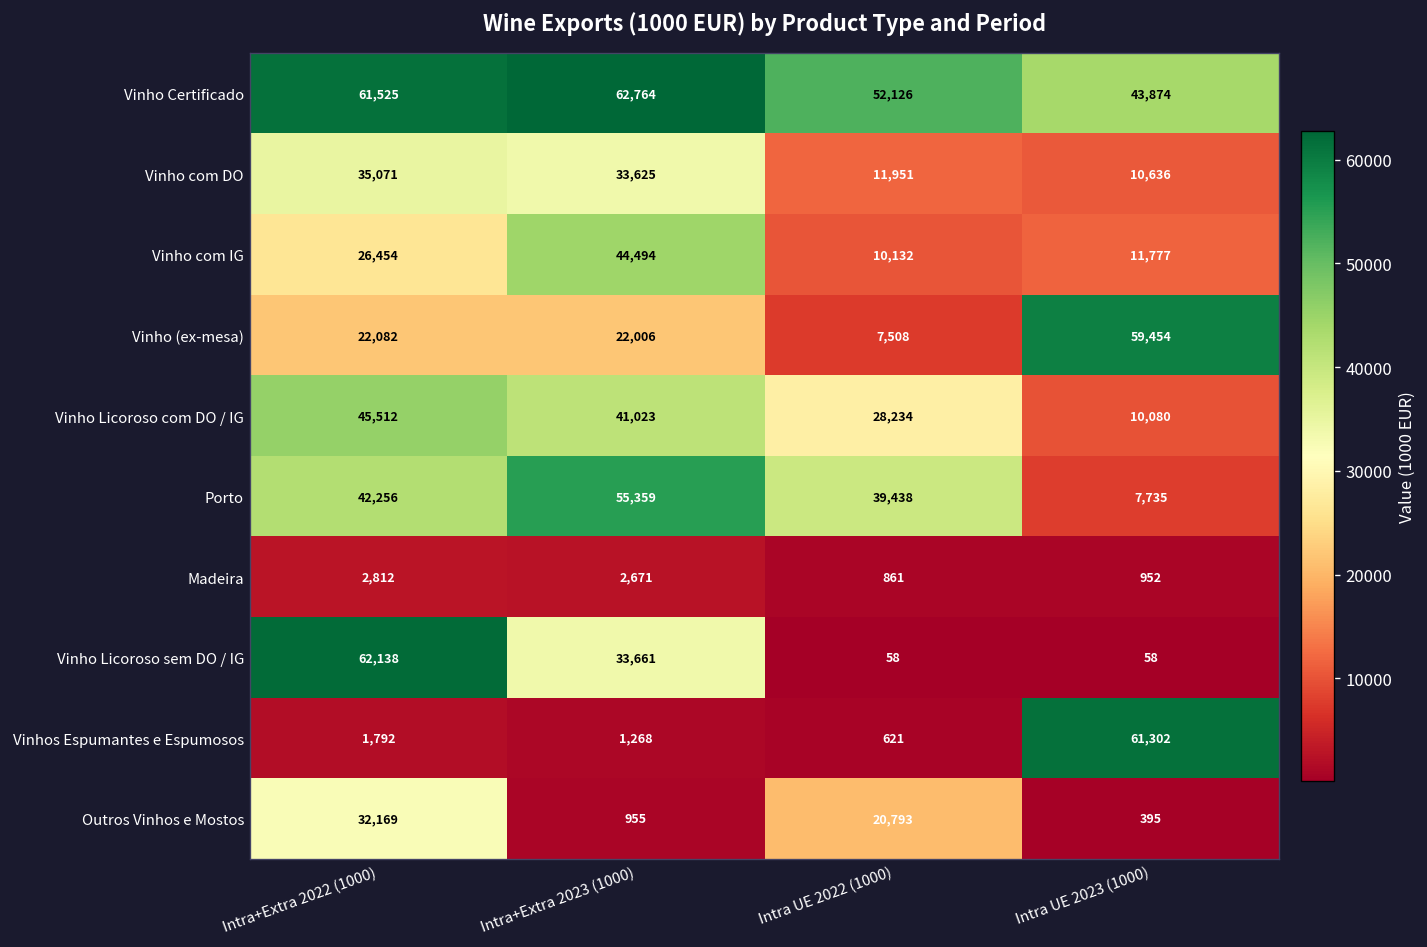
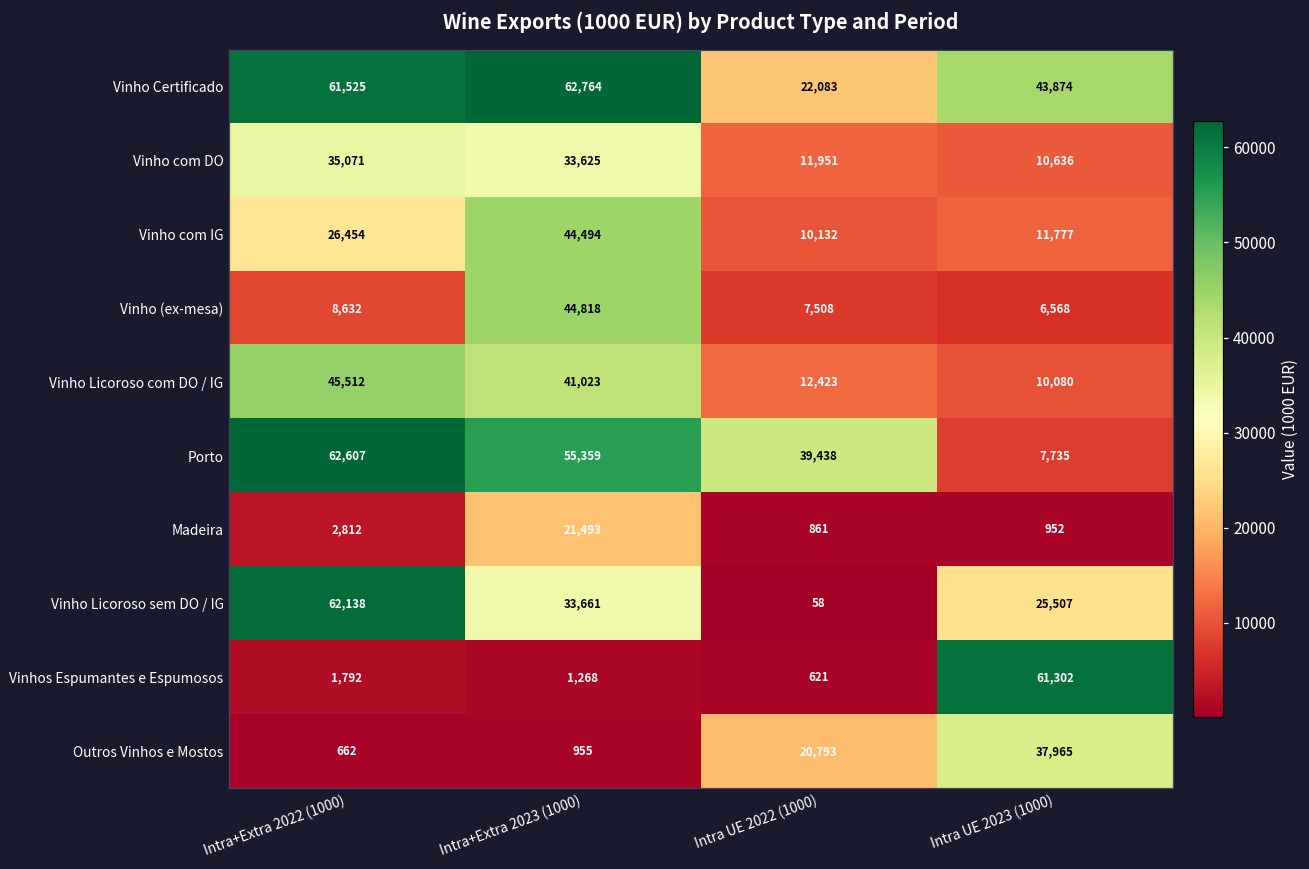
Vinho Certificado, Intra UE 2022 (1000): 52,126 -> 22,083
Vinho (ex-mesa), Intra+Extra 2022 (1000): 22,082 -> 8,632
Vinho (ex-mesa), Intra+Extra 2023 (1000): 22,006 -> 44,818
Vinho (ex-mesa), Intra UE 2023 (1000): 59,454 -> 6,568
Vinho Licoroso com DO / IG, Intra UE 2022 (1000): 28,234 -> 12,423
Porto, Intra+Extra 2022 (1000): 42,256 -> 62,607
Madeira, Intra+Extra 2023 (1000): 2,671 -> 21,493
Vinho Licoroso sem DO / IG, Intra UE 2023 (1000): 58 -> 25,507
Outros Vinhos e Mostos, Intra+Extra 2022 (1000): 32,169 -> 662
Outros Vinhos e Mostos, Intra UE 2023 (1000): 395 -> 37,965
